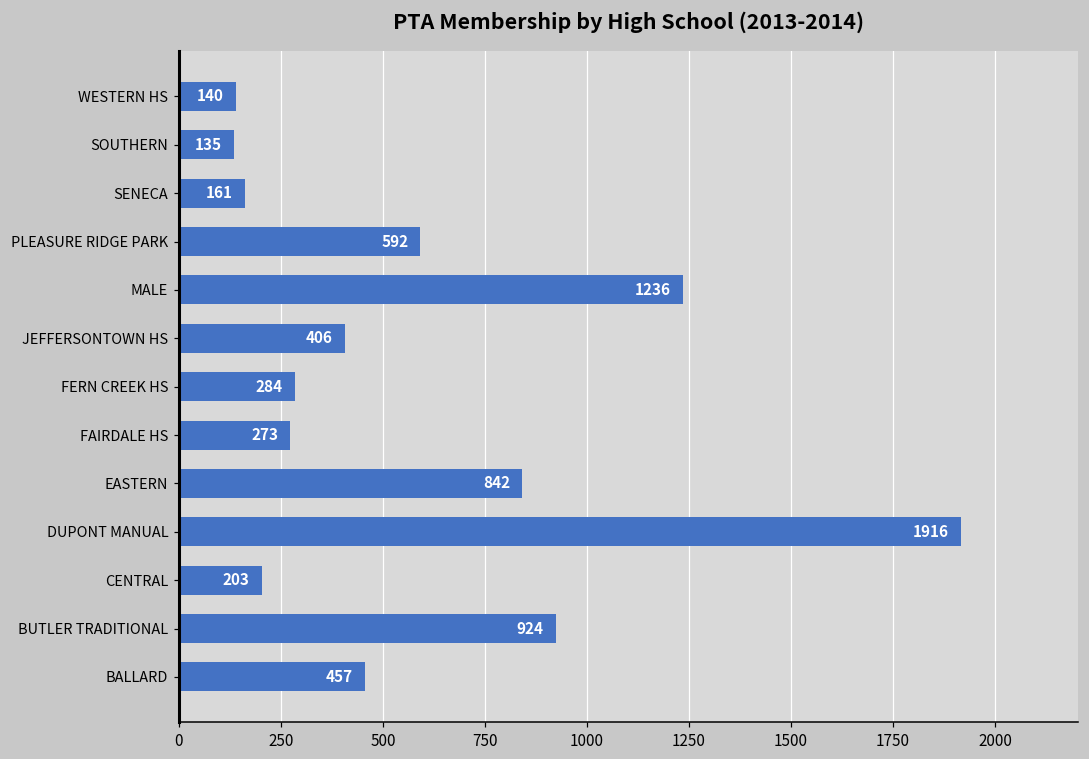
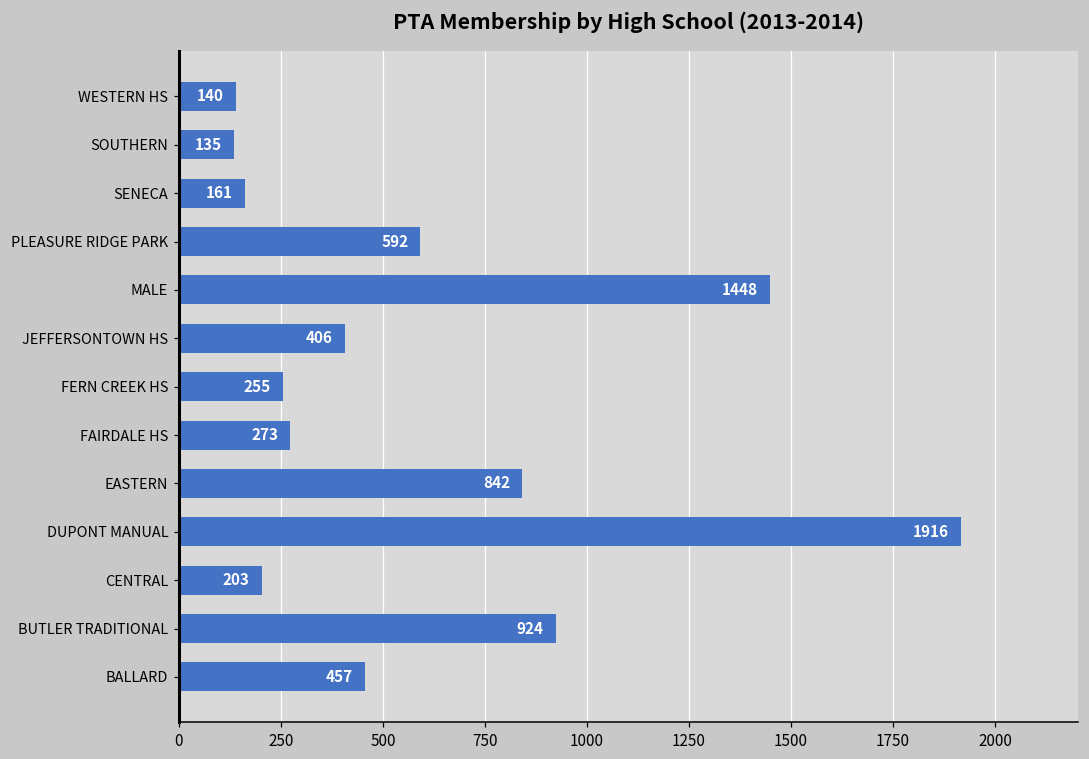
MALE: 1236 -> 1448
FERN CREEK HS: 284 -> 255
